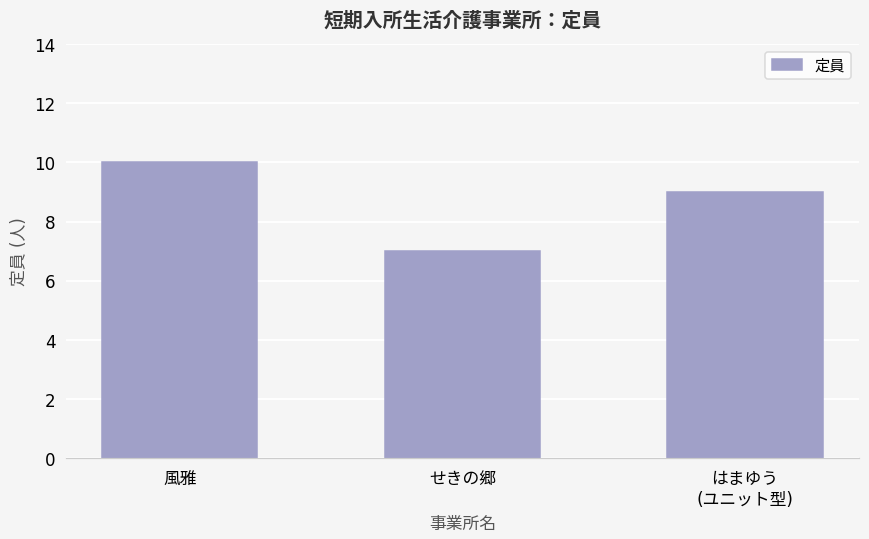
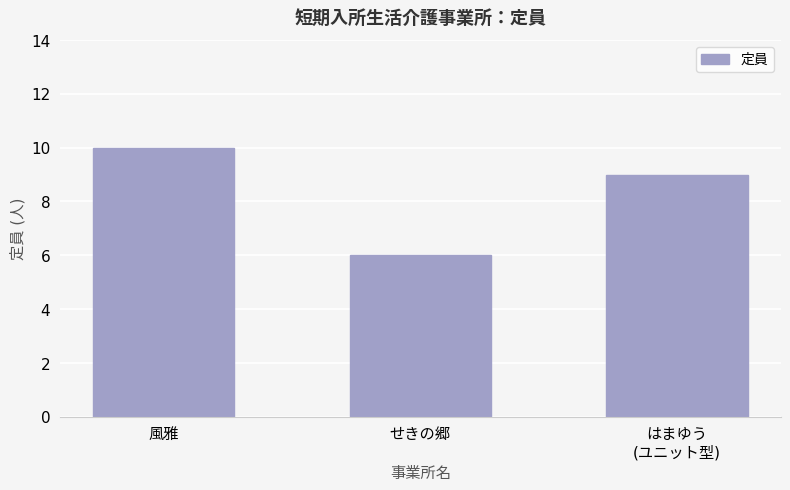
せきの郷: 7 -> 6
